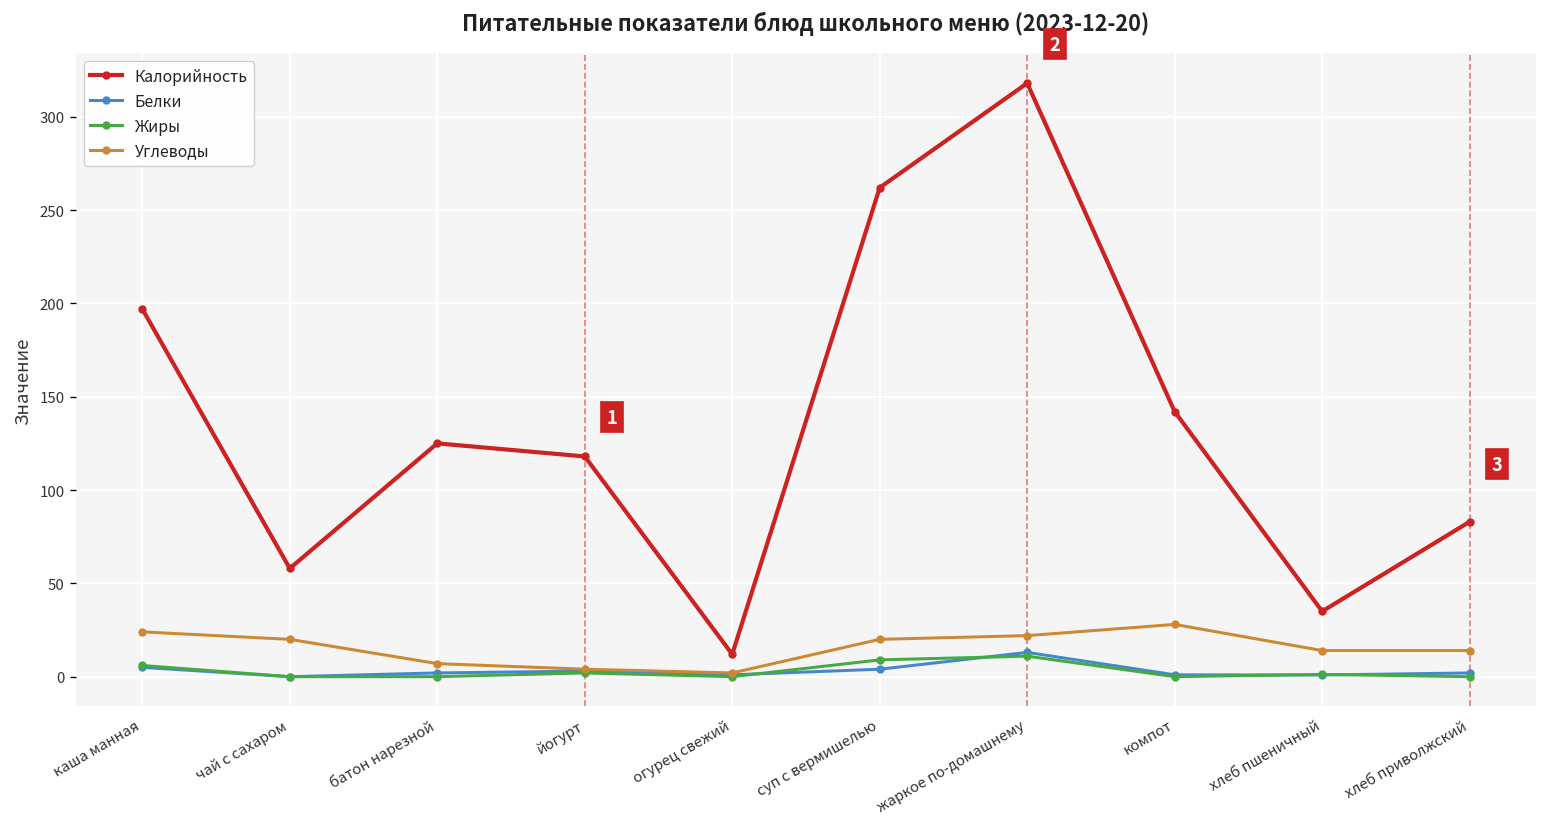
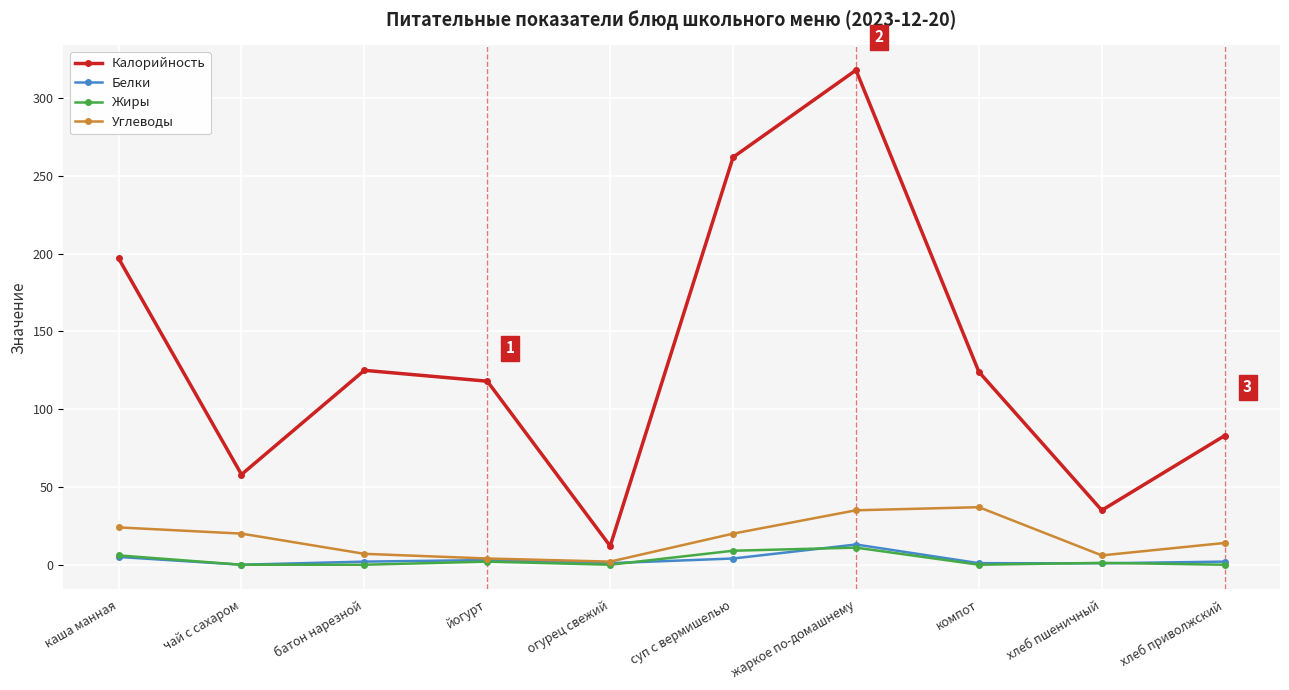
Углеводы, жаркое по-домашнему: 22 -> 35
Калорийность, компот: 142 -> 124
Углеводы, компот: 28 -> 37
Углеводы, хлеб пшеничный: 14 -> 6
